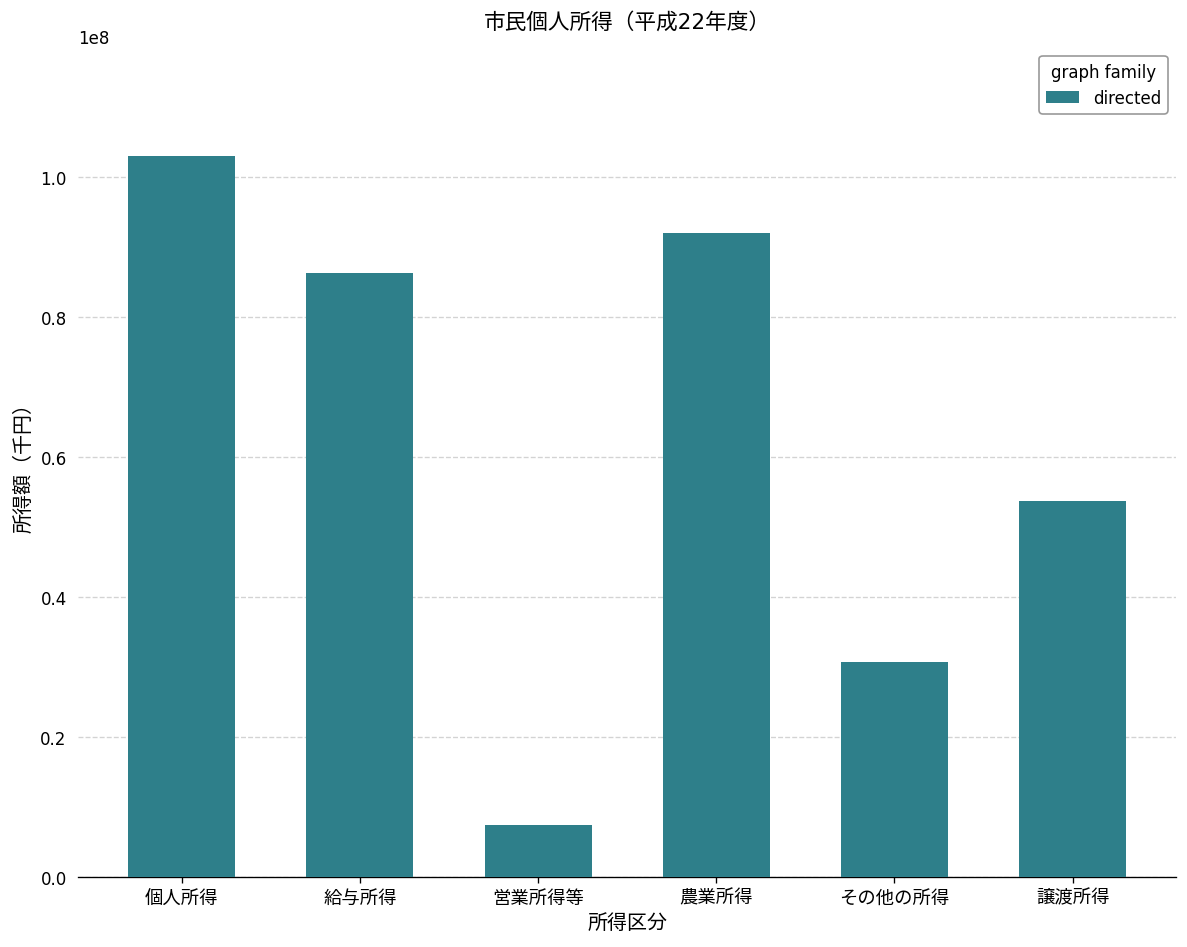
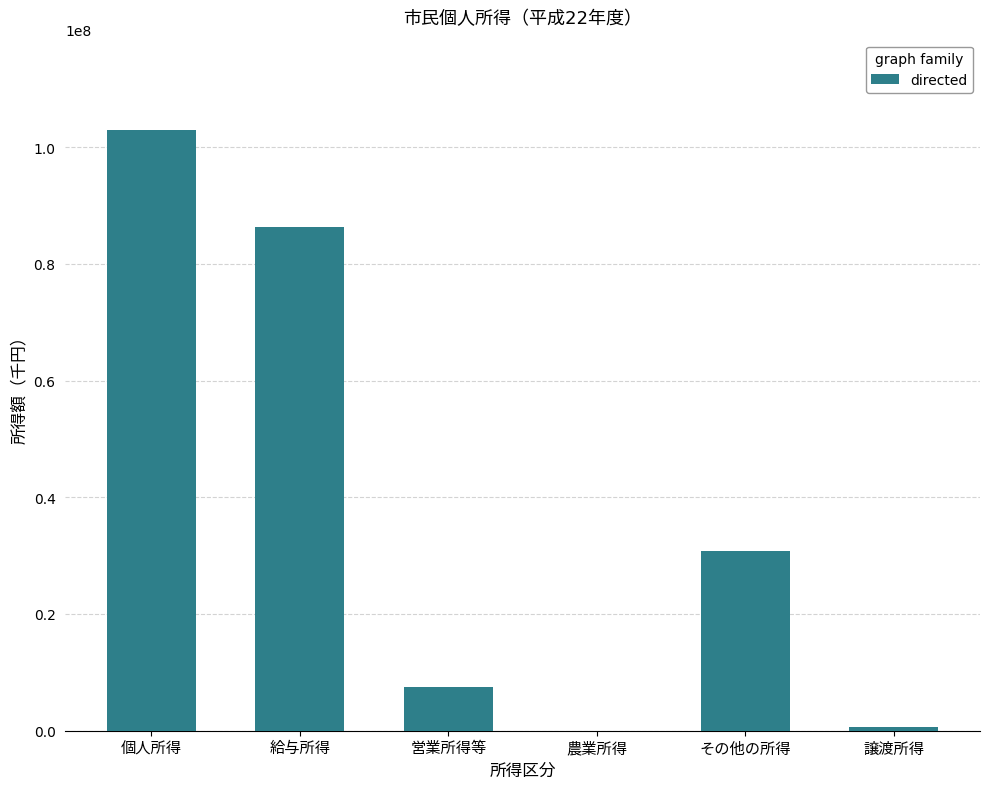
農業所得: 92000000 -> 0
譲渡所得: 54000000 -> 1000000
